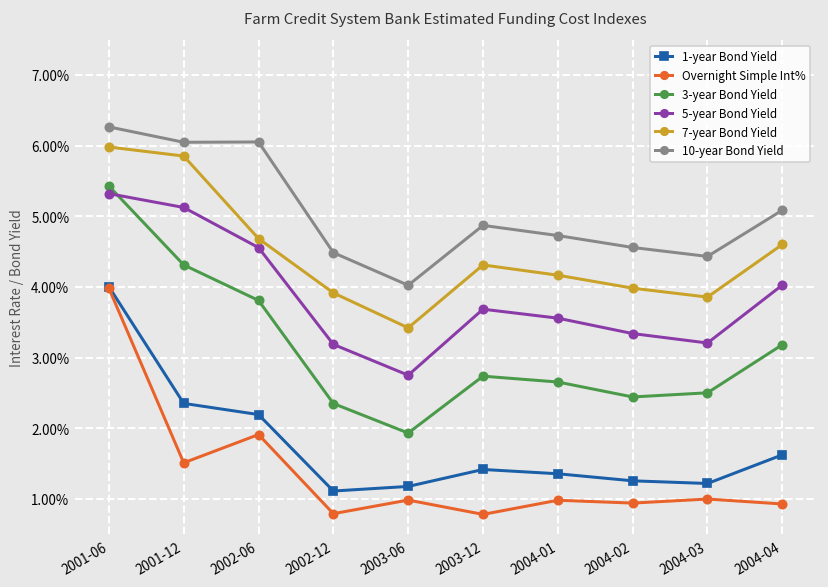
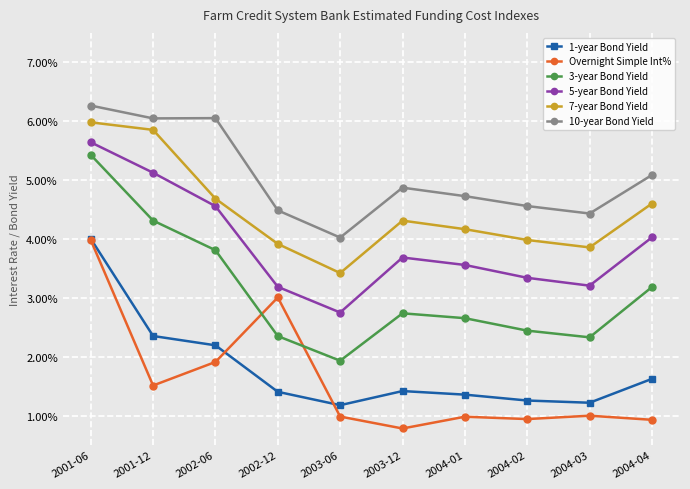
5-year Bond Yield, 2001-06: 5.3% -> 5.6%
1-year Bond Yield, 2002-12: 1.1% -> 1.4%
Overnight Simple Int%, 2002-12: 0.8% -> 3.0%
3-year Bond Yield, 2004-03: 2.5% -> 2.3%
